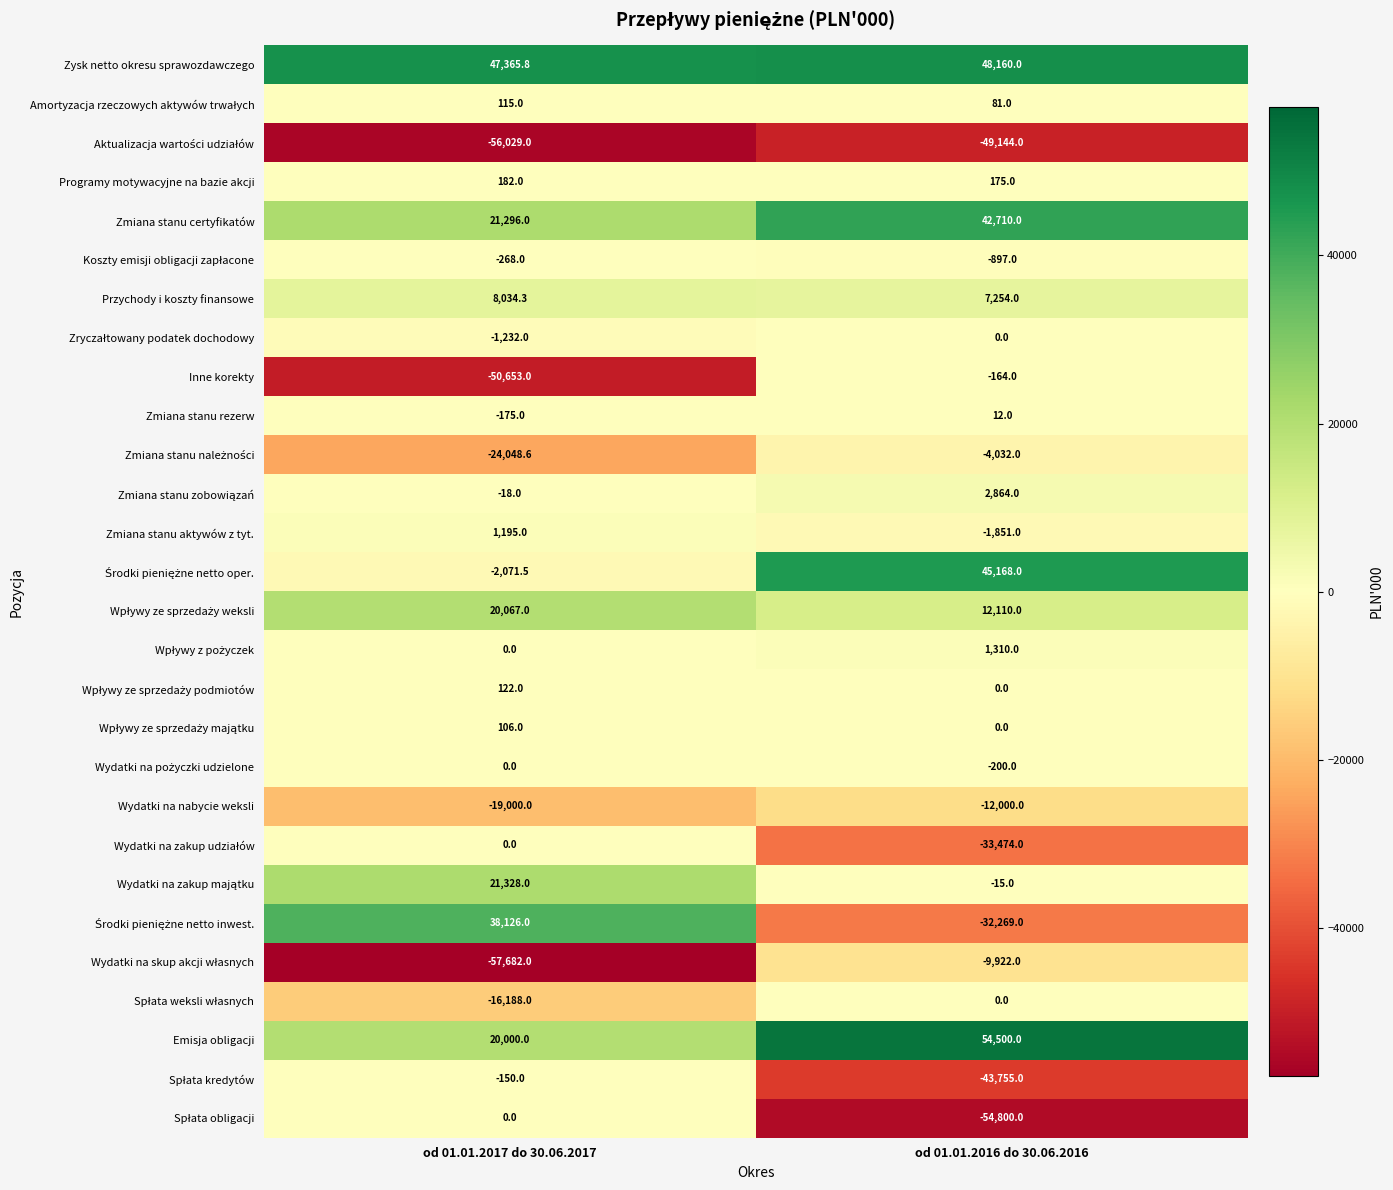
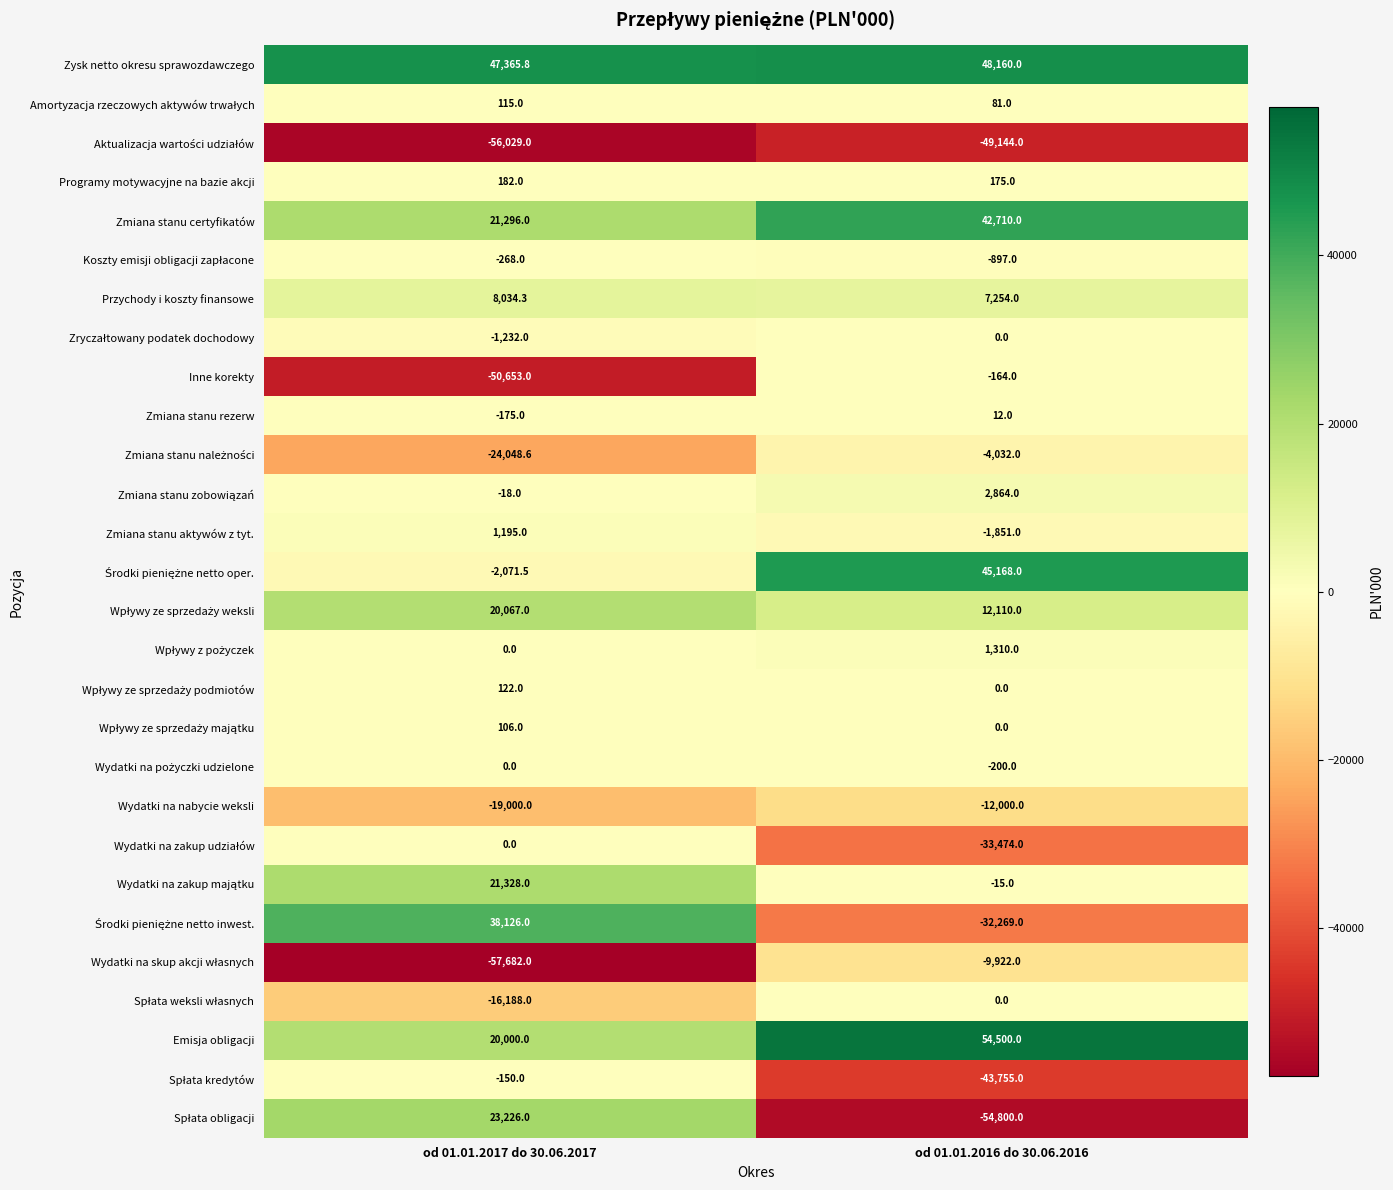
Spłata obligacji, od 01.01.2017 do 30.06.2017: 0.0 -> 23,226.0
